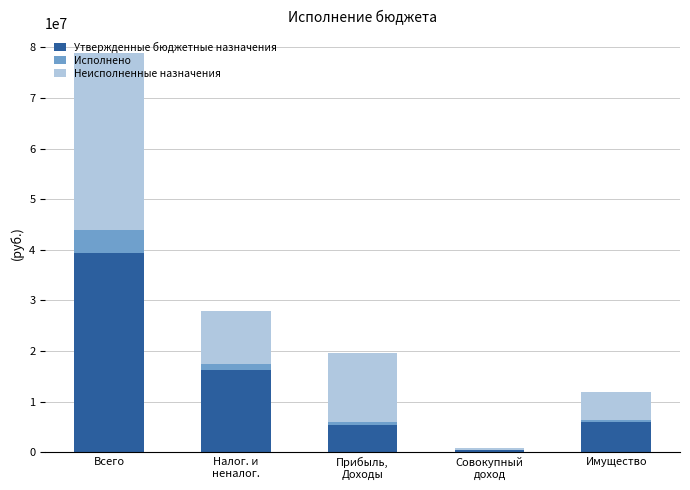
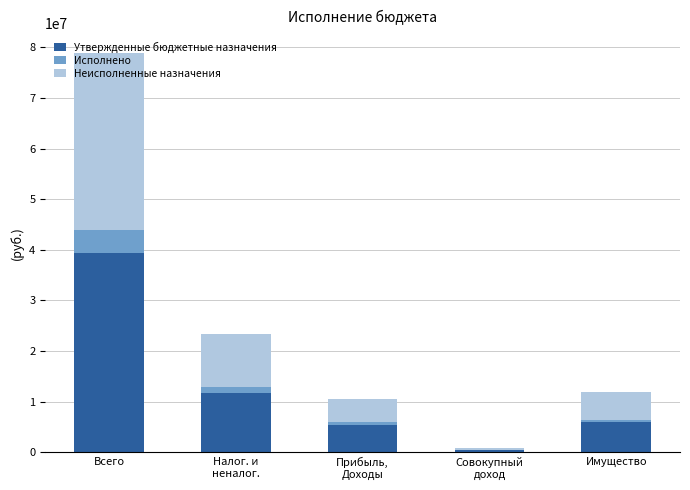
Утвержденные бюджетные назначения, Налог. и неналог.: 16000000 -> 12000000
Неисполненные назначения, Прибыль, Доходы: 14000000 -> 5000000
